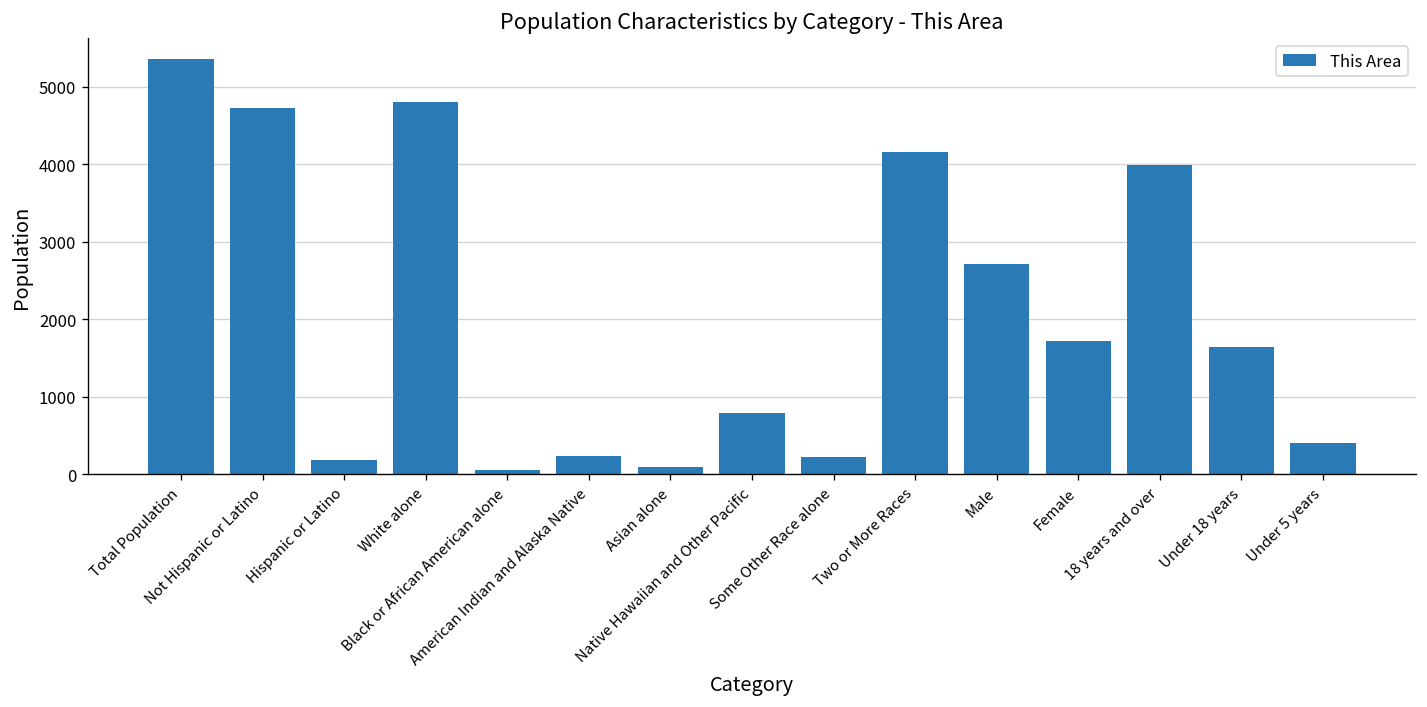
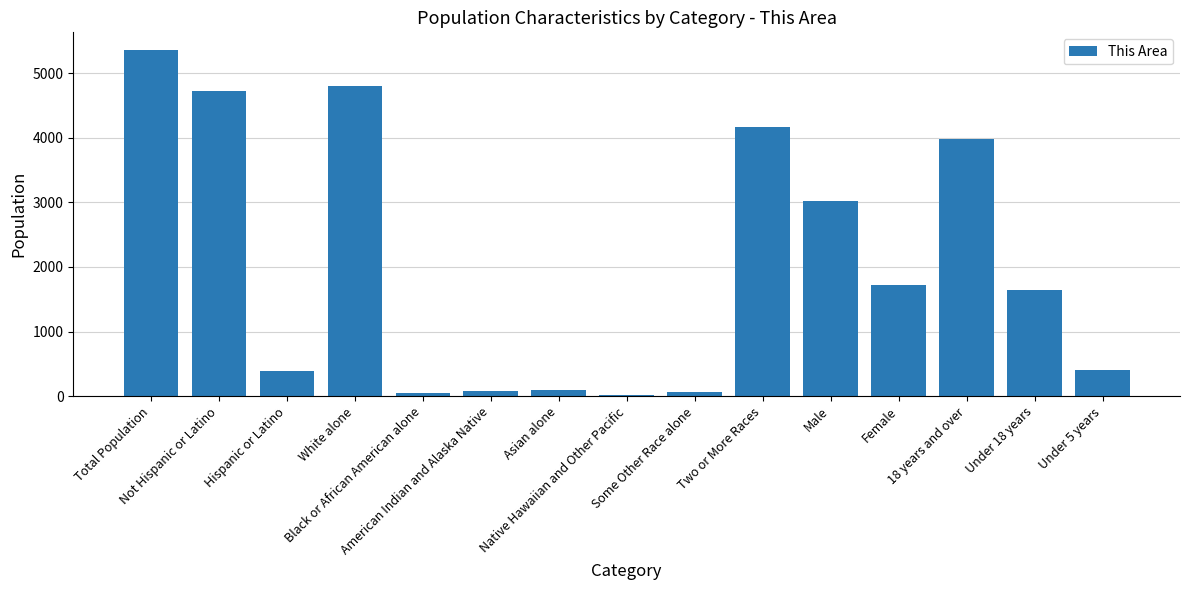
Hispanic or Latino: 200 -> 400
American Indian and Alaska Native: 200 -> 100
Native Hawaiian and Other Pacific: 800 -> 0
Some Other Race alone: 200 -> 100
Male: 2700 -> 3000
